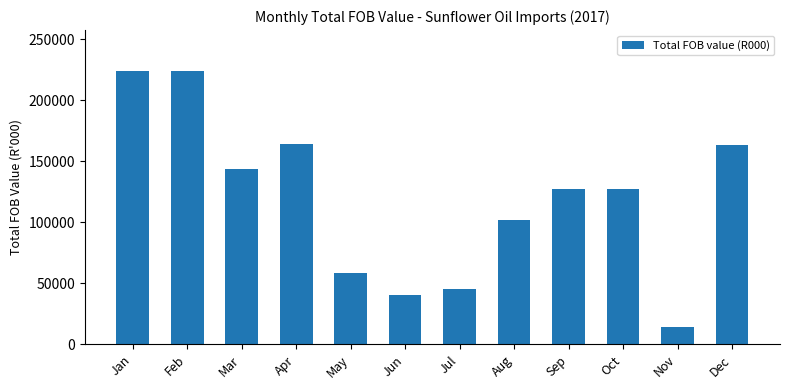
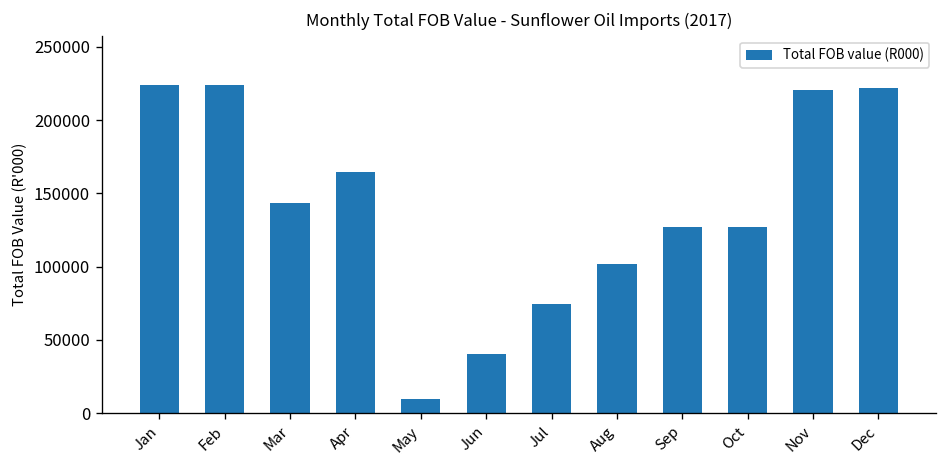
May: 59000 -> 10000
Jul: 45000 -> 74000
Nov: 14000 -> 220000
Dec: 163000 -> 222000
